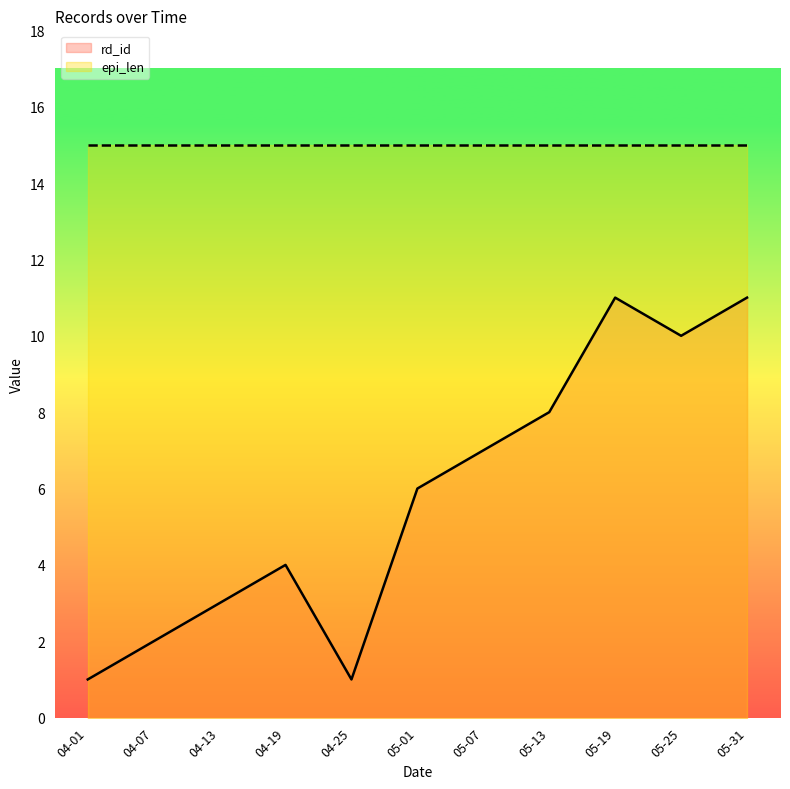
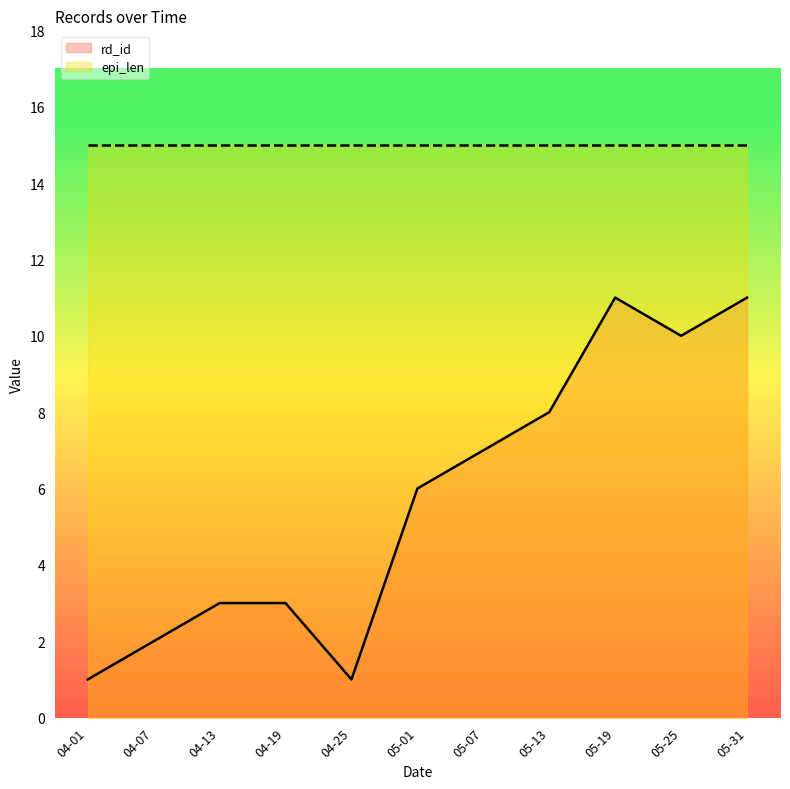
rd_id, 04-19: 4 -> 3
